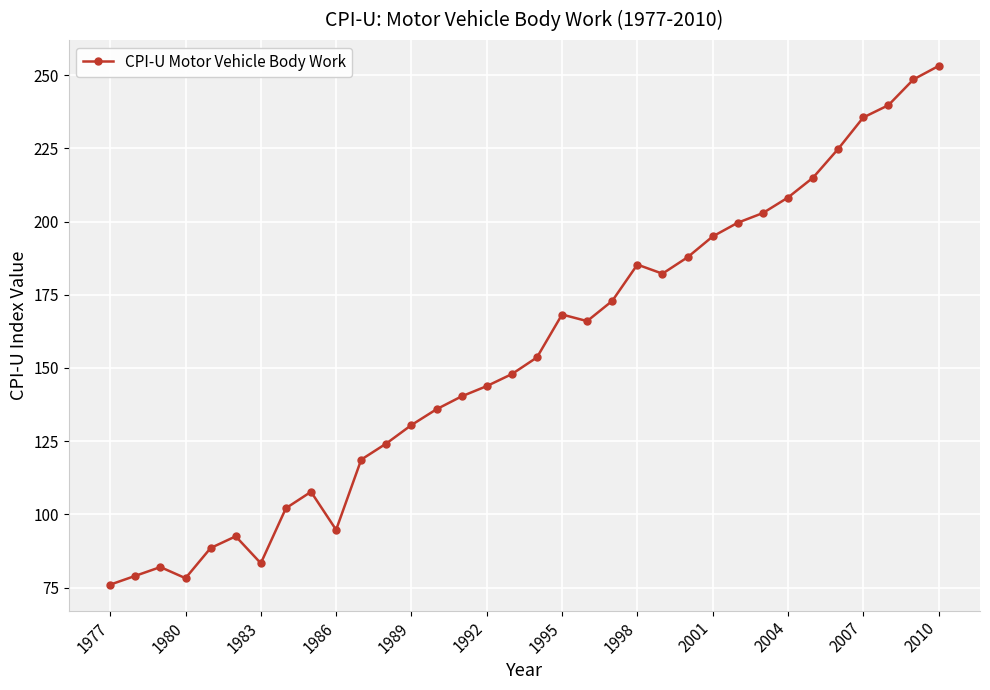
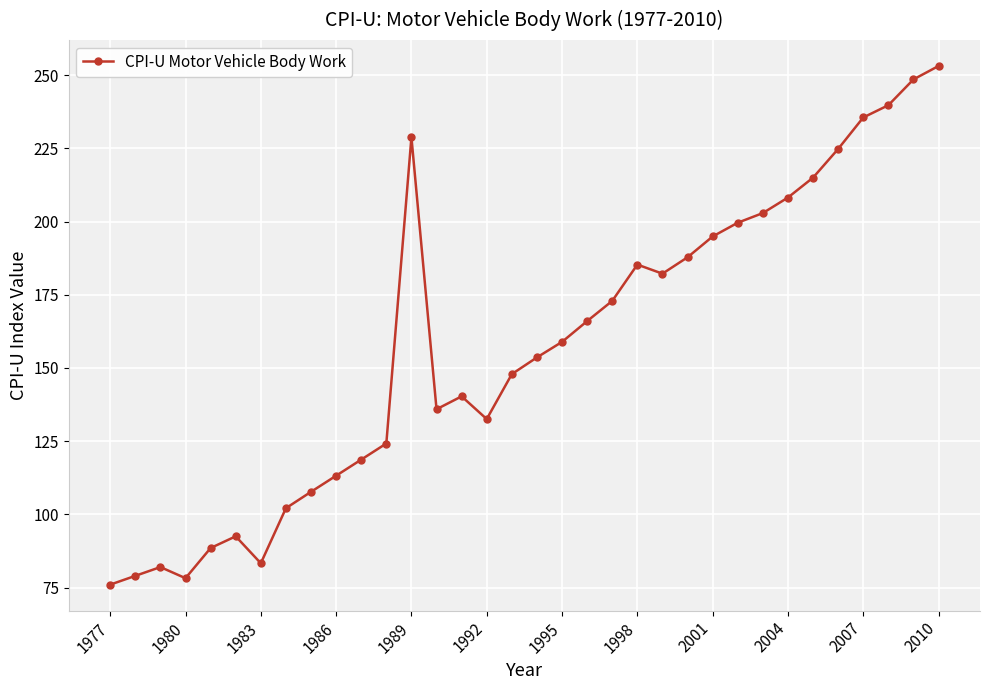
1986: 95 -> 113
1989: 131 -> 229
1992: 144 -> 133
1995: 168 -> 159
